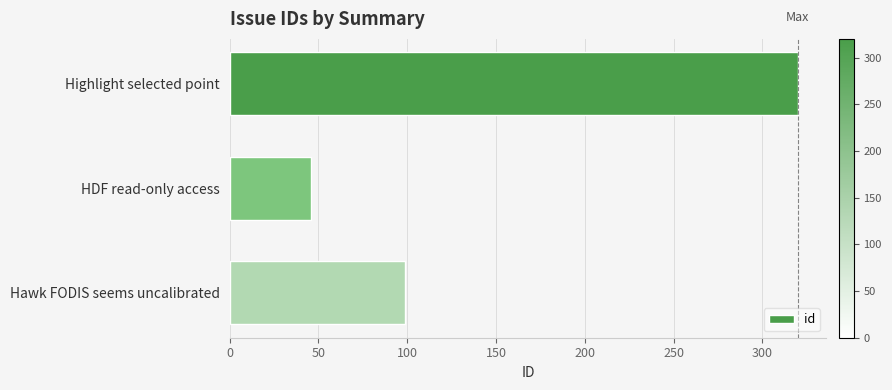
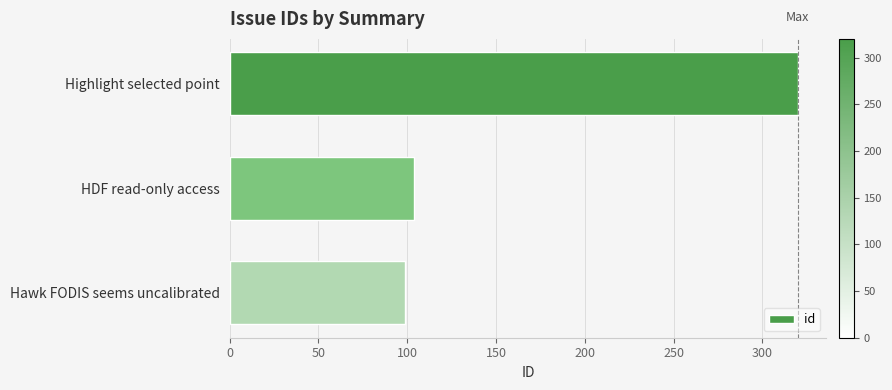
HDF read-only access: 46 -> 104
